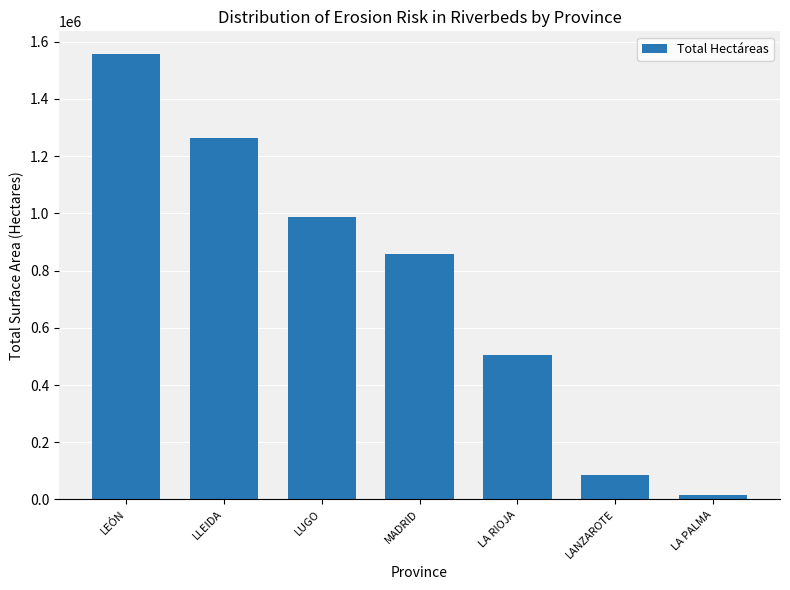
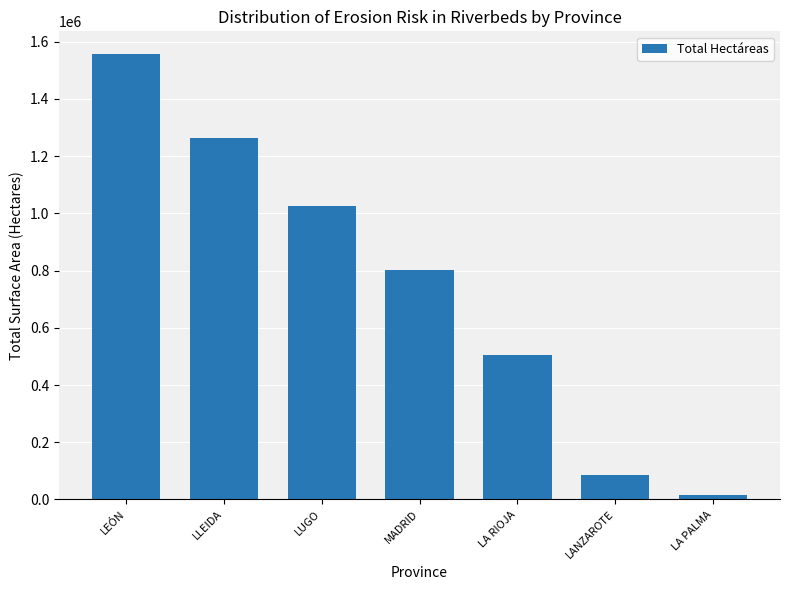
LUGO: 990000 -> 1020000
MADRID: 860000 -> 800000
